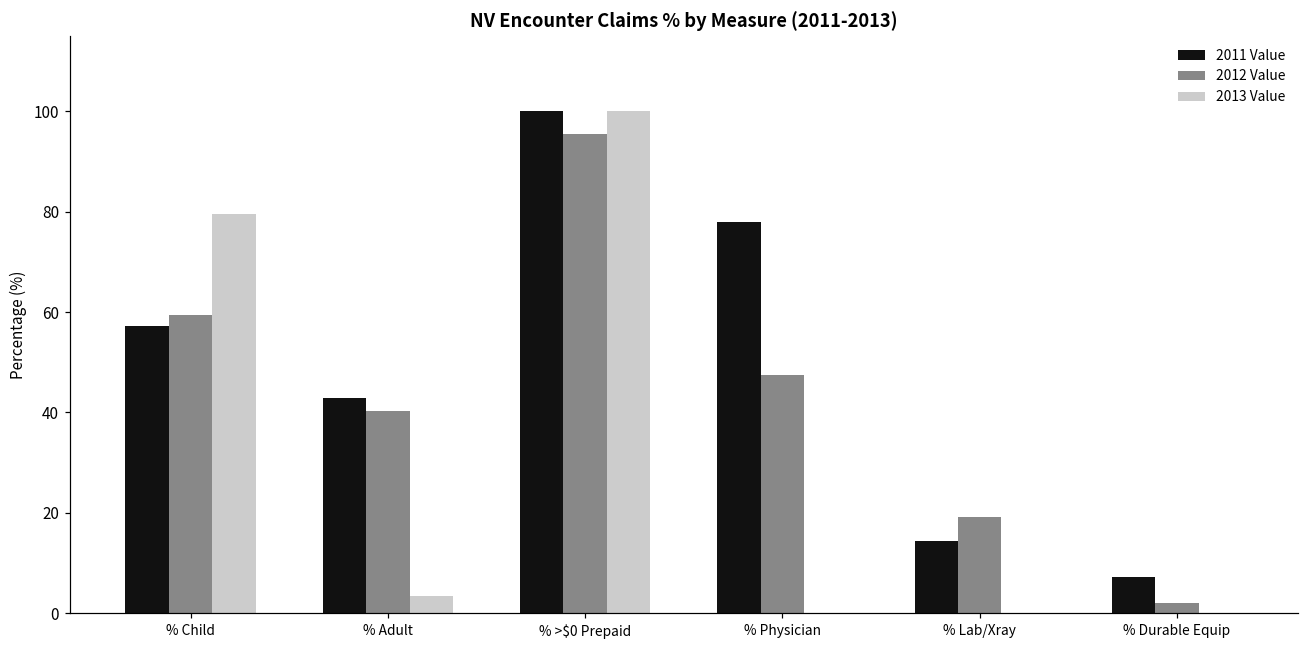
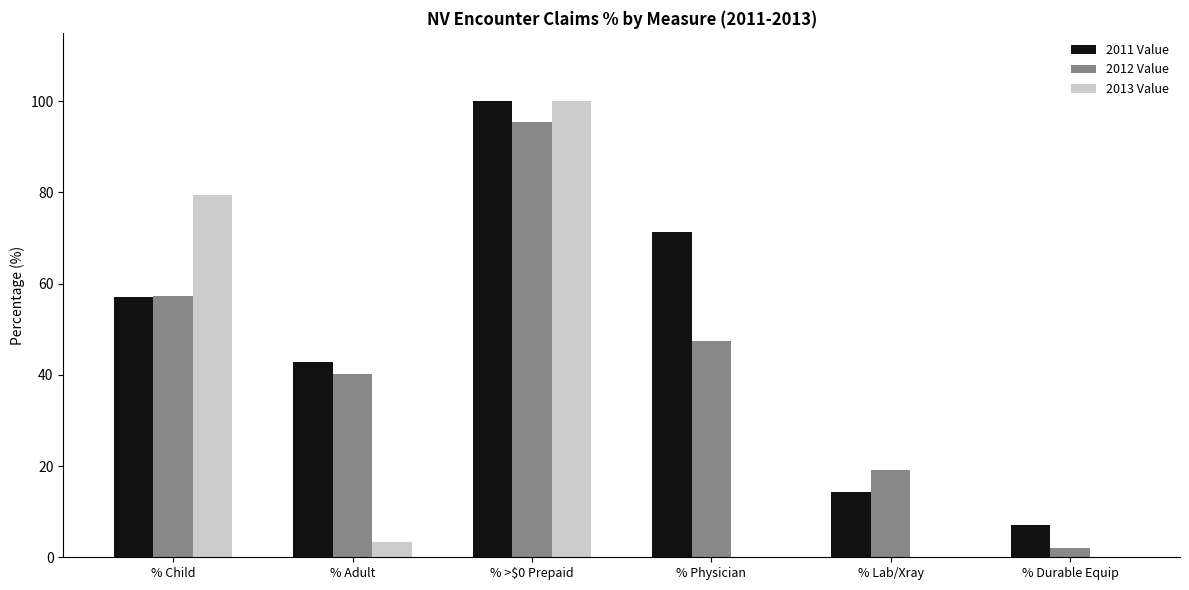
2012 Value, % Child: 59 -> 57
2011 Value, % Physician: 78 -> 71
